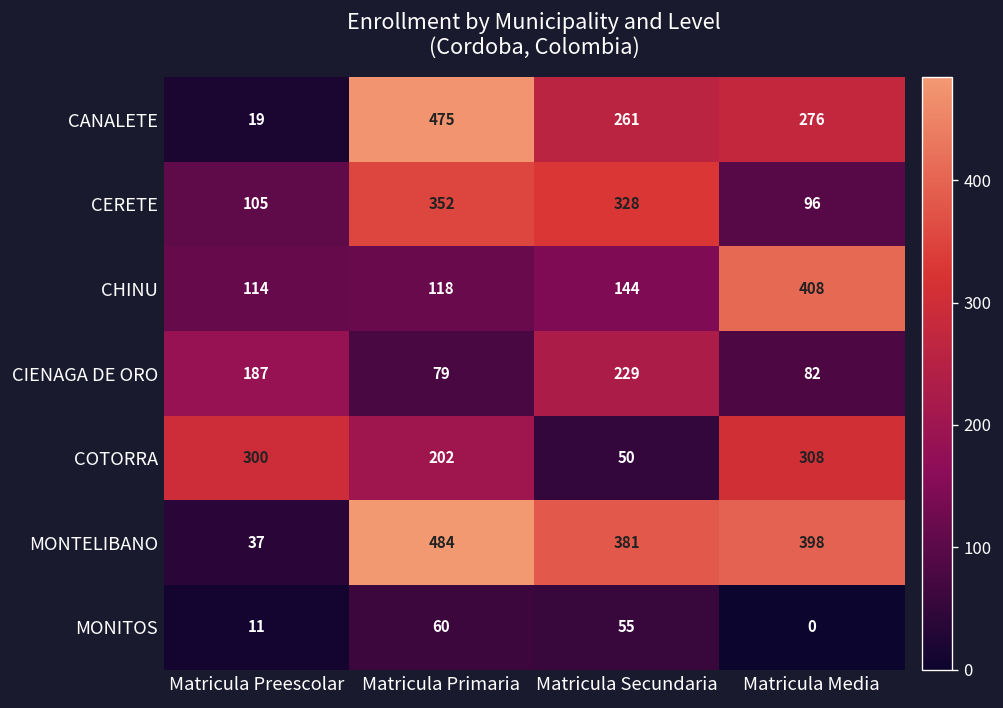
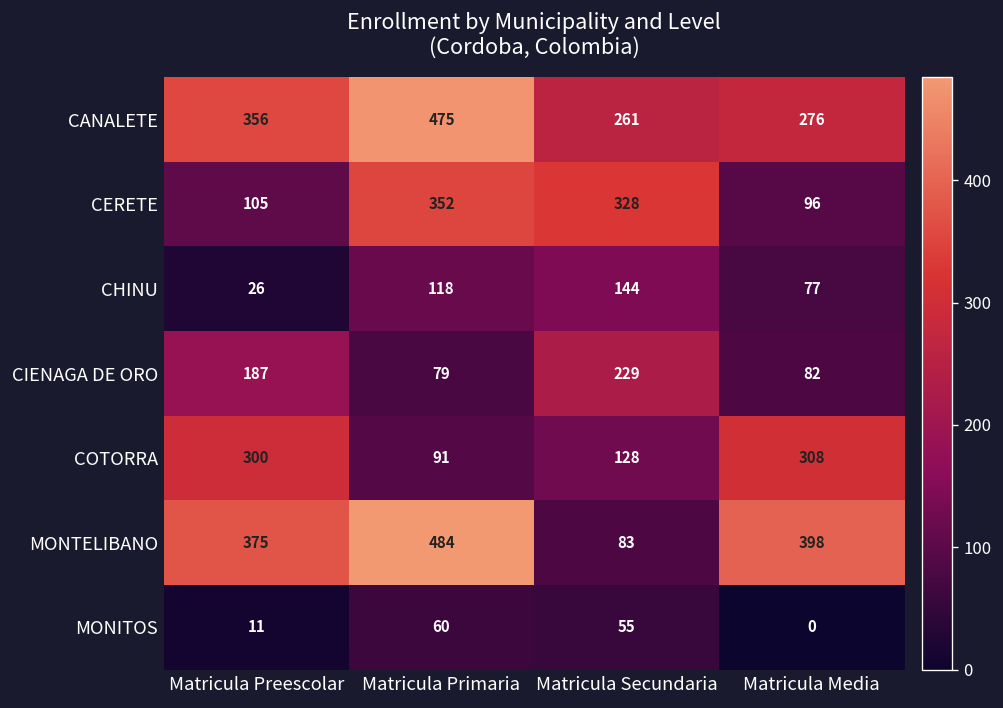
CANALETE, Matricula Preescolar: 19 -> 356
CHINU, Matricula Preescolar: 114 -> 26
CHINU, Matricula Media: 408 -> 77
COTORRA, Matricula Primaria: 202 -> 91
COTORRA, Matricula Secundaria: 50 -> 128
MONTELIBANO, Matricula Preescolar: 37 -> 375
MONTELIBANO, Matricula Secundaria: 381 -> 83
